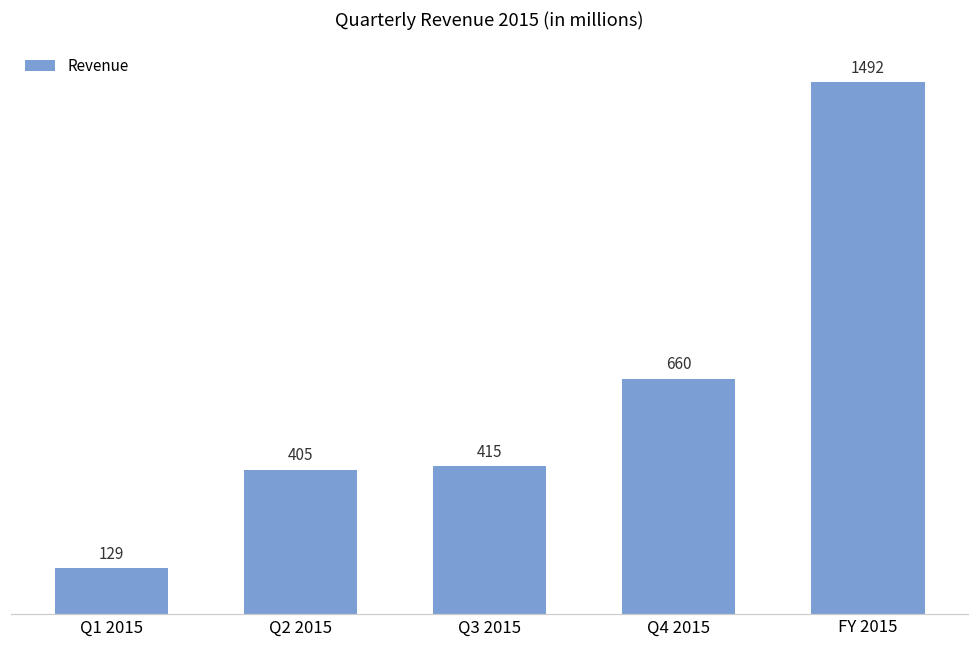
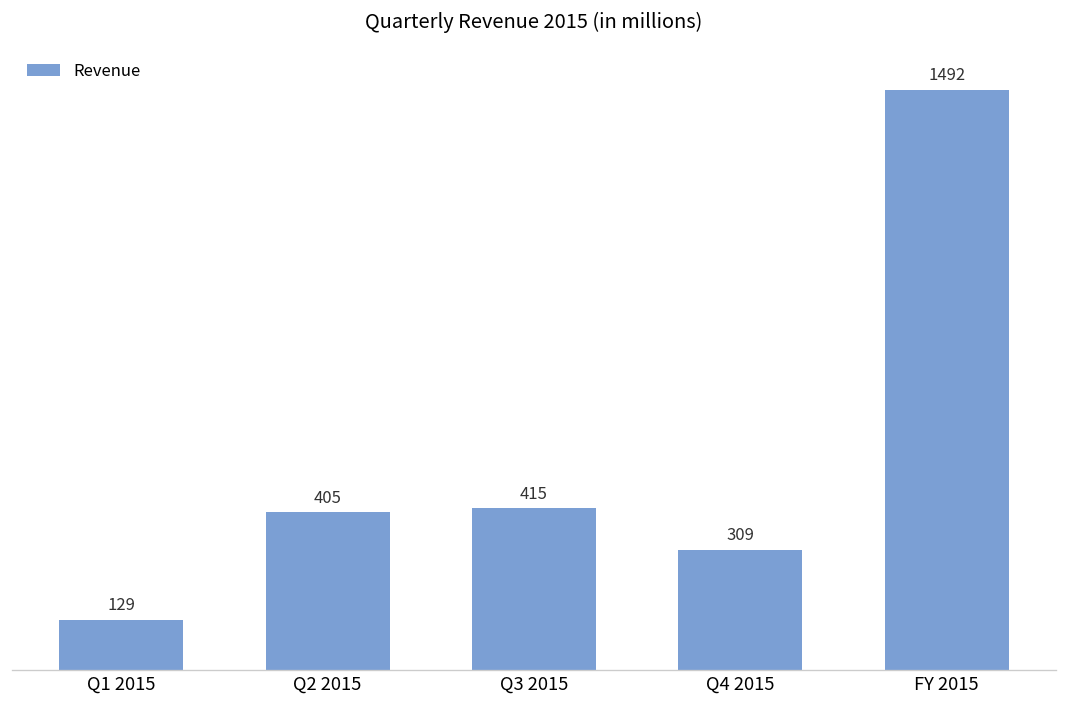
Q4 2015: 660 -> 309
